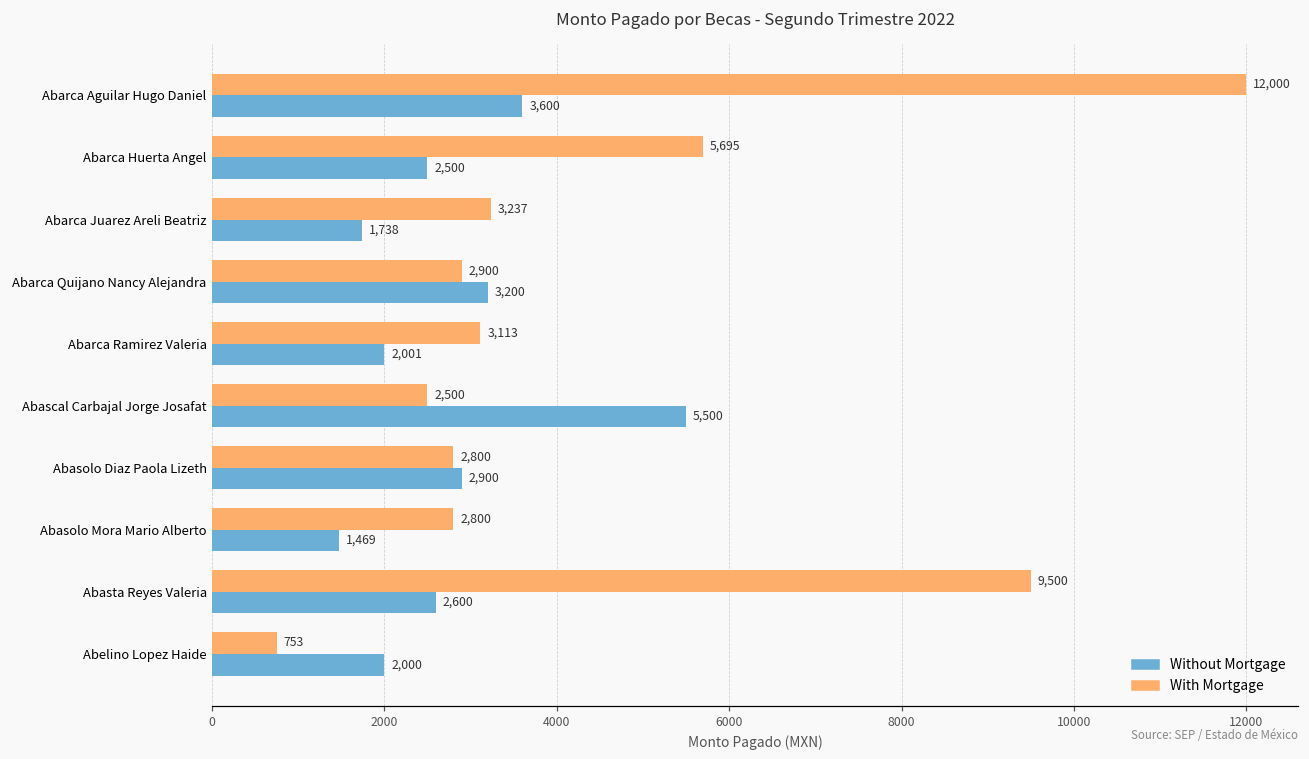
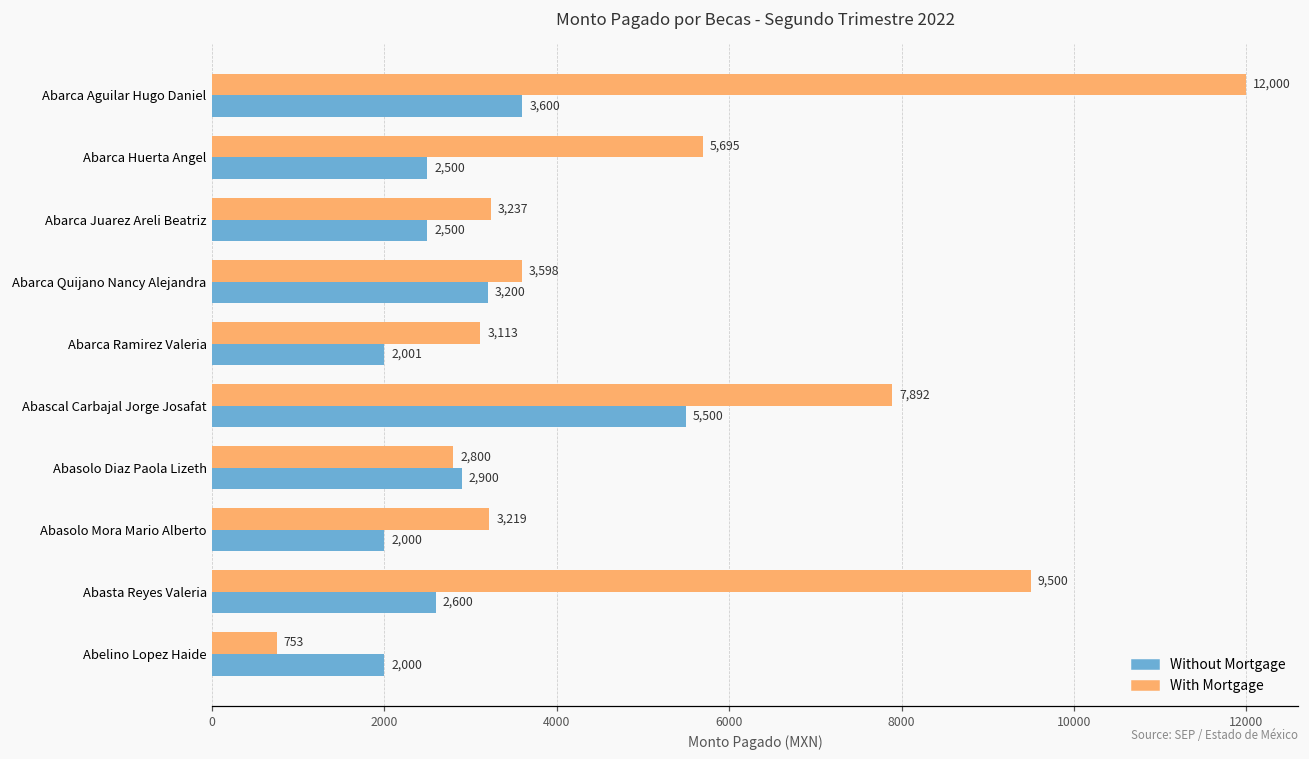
Without Mortgage, Abarca Juarez Areli Beatriz: 1,738 -> 2,500
With Mortgage, Abarca Quijano Nancy Alejandra: 2,900 -> 3,598
With Mortgage, Abascal Carbajal Jorge Josafat: 2,500 -> 7,892
With Mortgage, Abasolo Mora Mario Alberto: 2,800 -> 3,219
Without Mortgage, Abasolo Mora Mario Alberto: 1,469 -> 2,000
